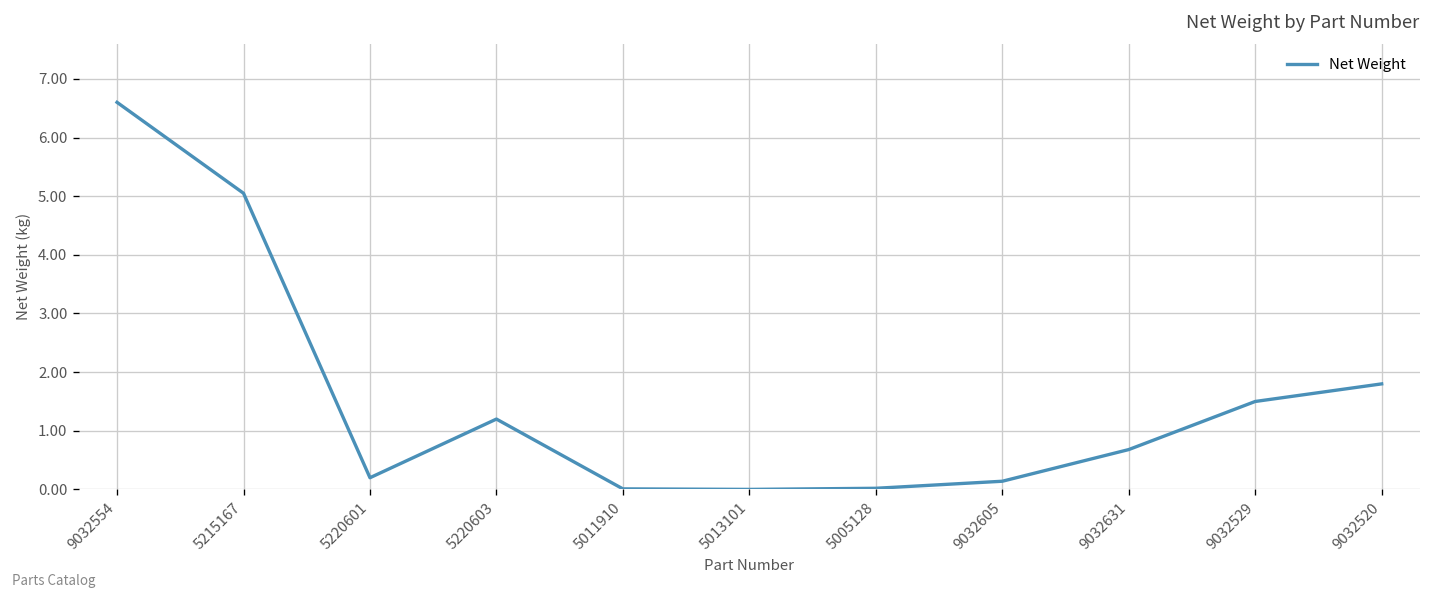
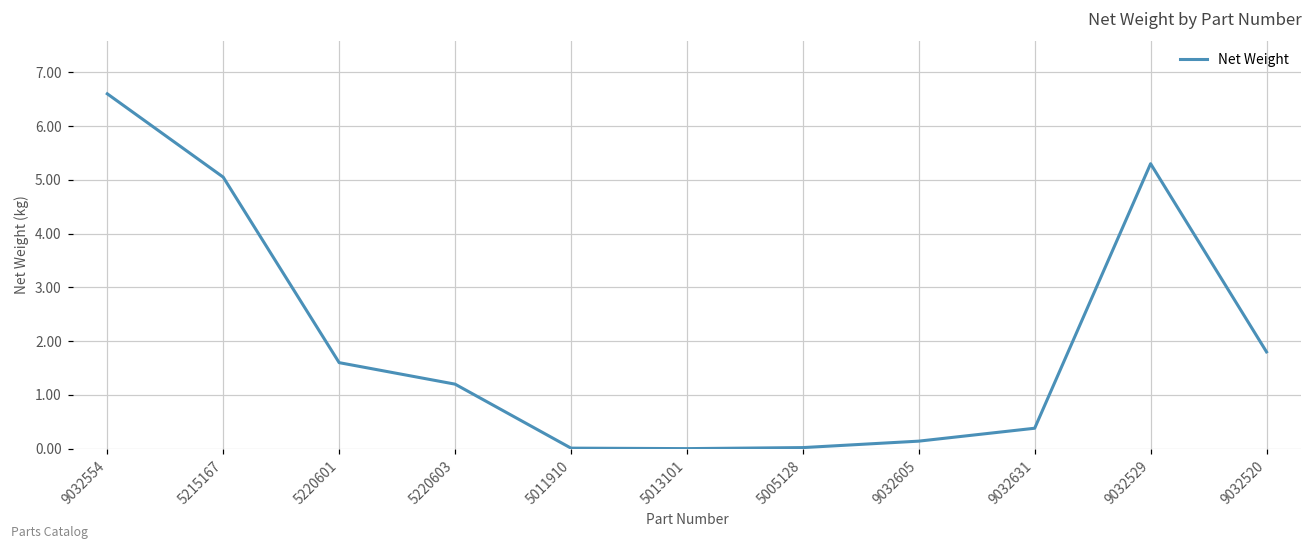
5220601: 0.2 -> 1.6
9032631: 0.7 -> 0.4
9032529: 1.5 -> 5.3
